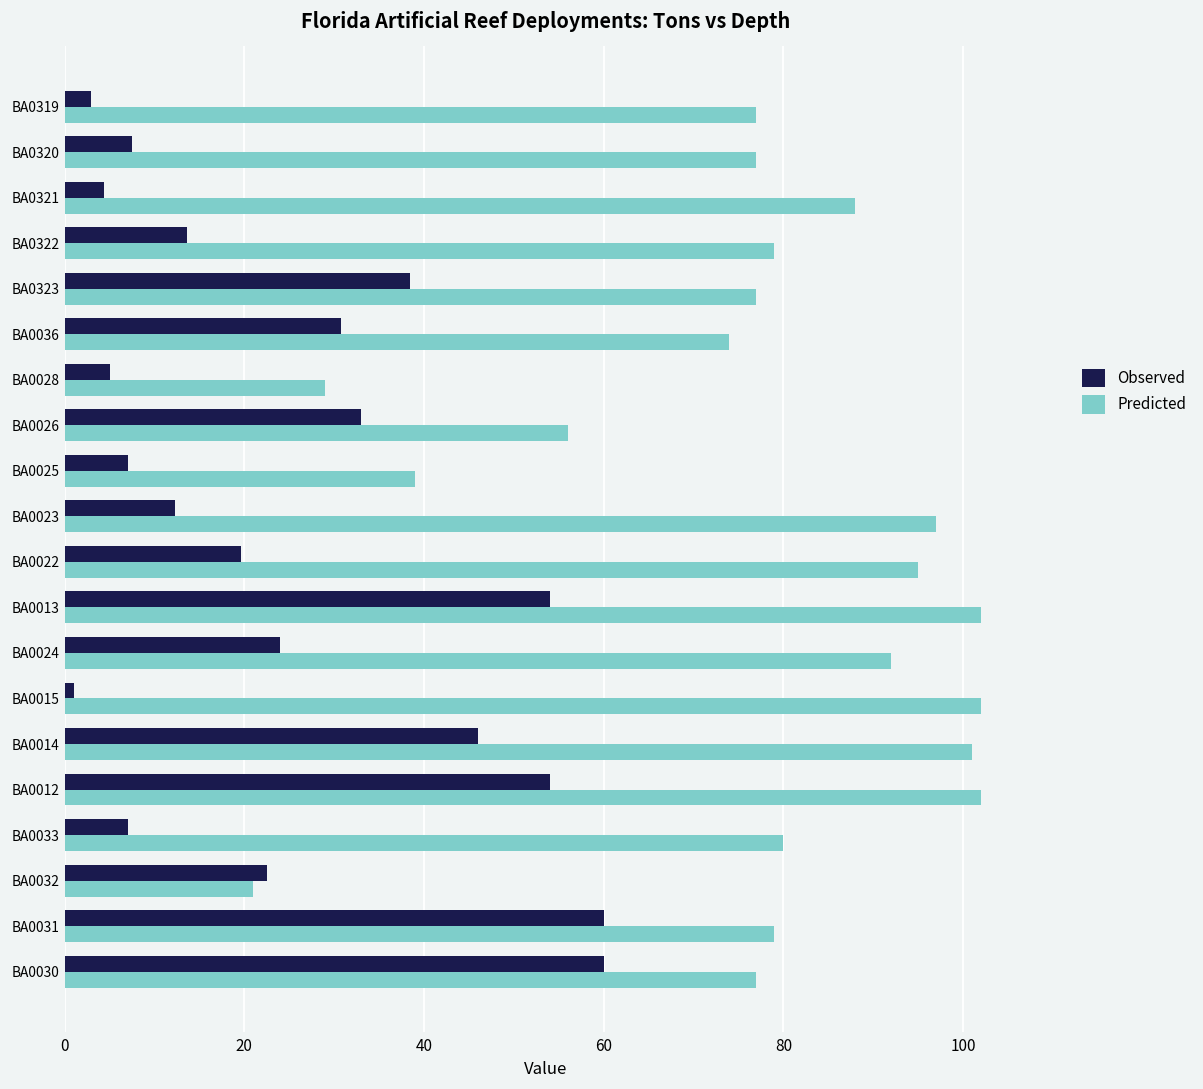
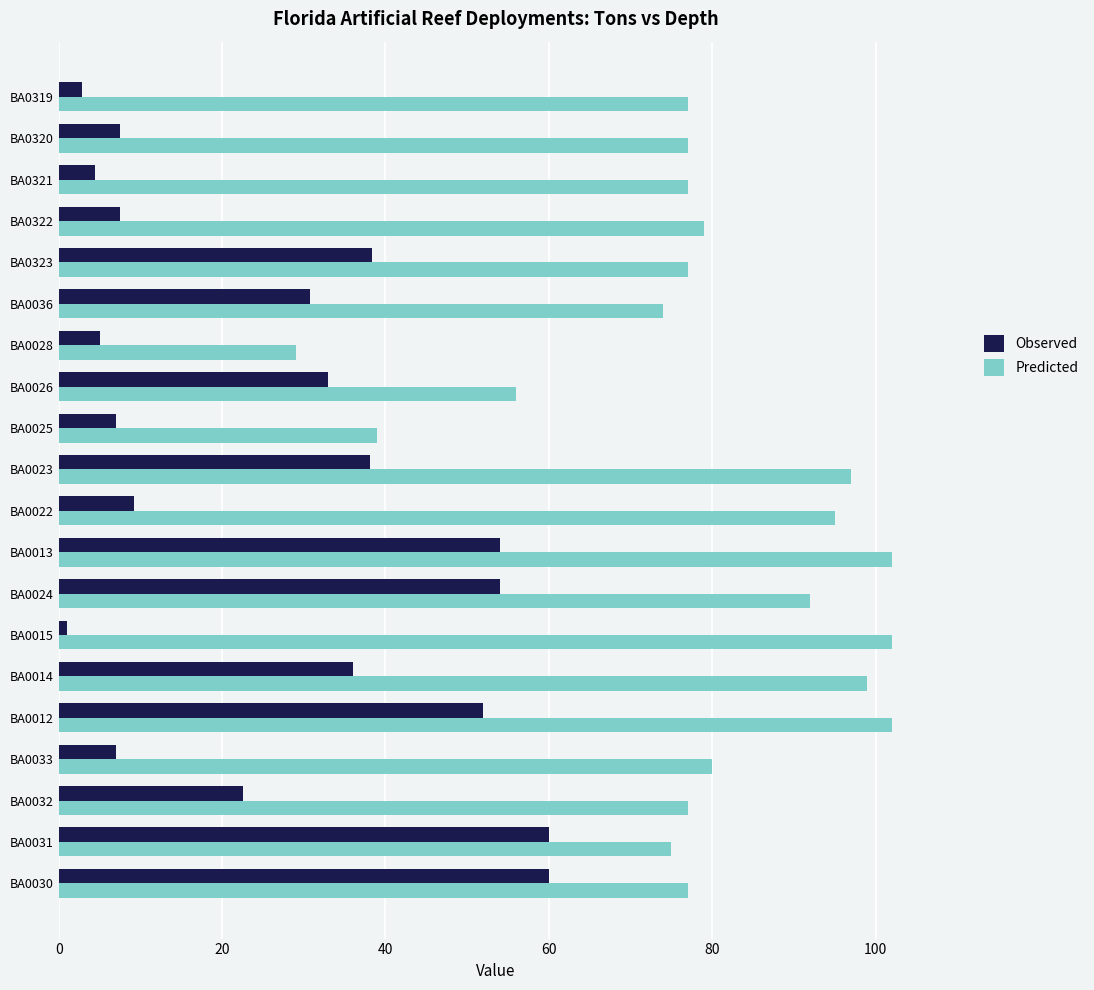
Predicted, BA0321: 88 -> 77
Observed, BA0322: 14 -> 8
Observed, BA0023: 12 -> 38
Observed, BA0022: 20 -> 9
Observed, BA0024: 24 -> 54
Observed, BA0014: 46 -> 36
Predicted, BA0014: 101 -> 99
Observed, BA0012: 54 -> 52
Predicted, BA0032: 21 -> 77
Predicted, BA0031: 79 -> 75
